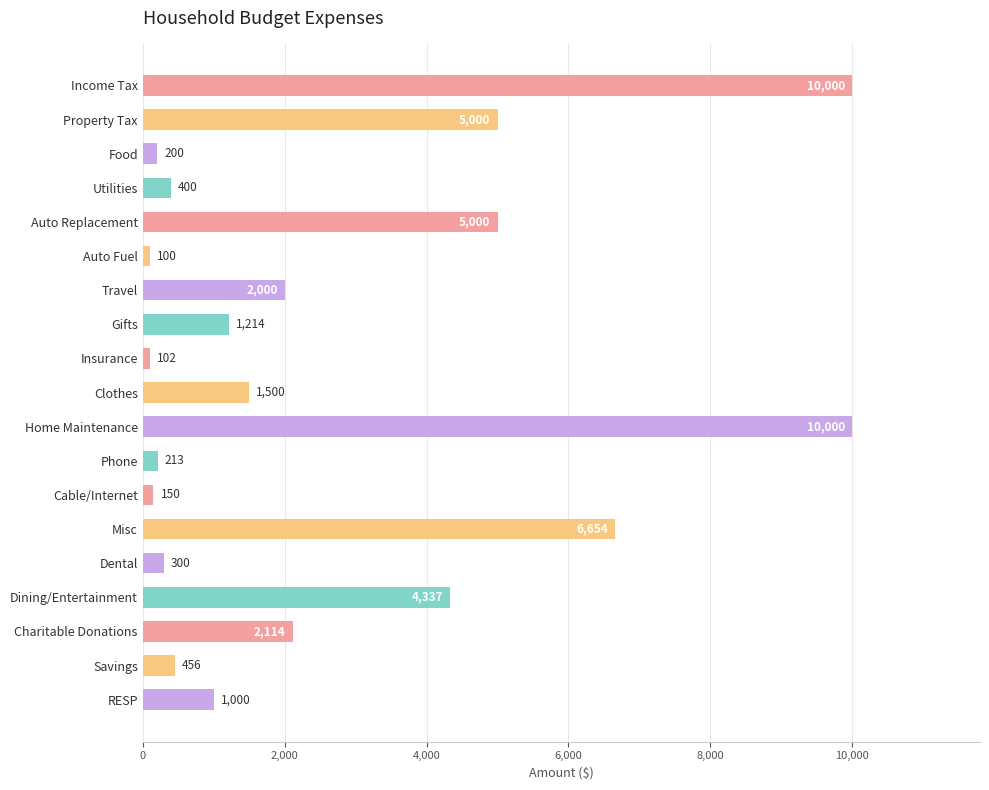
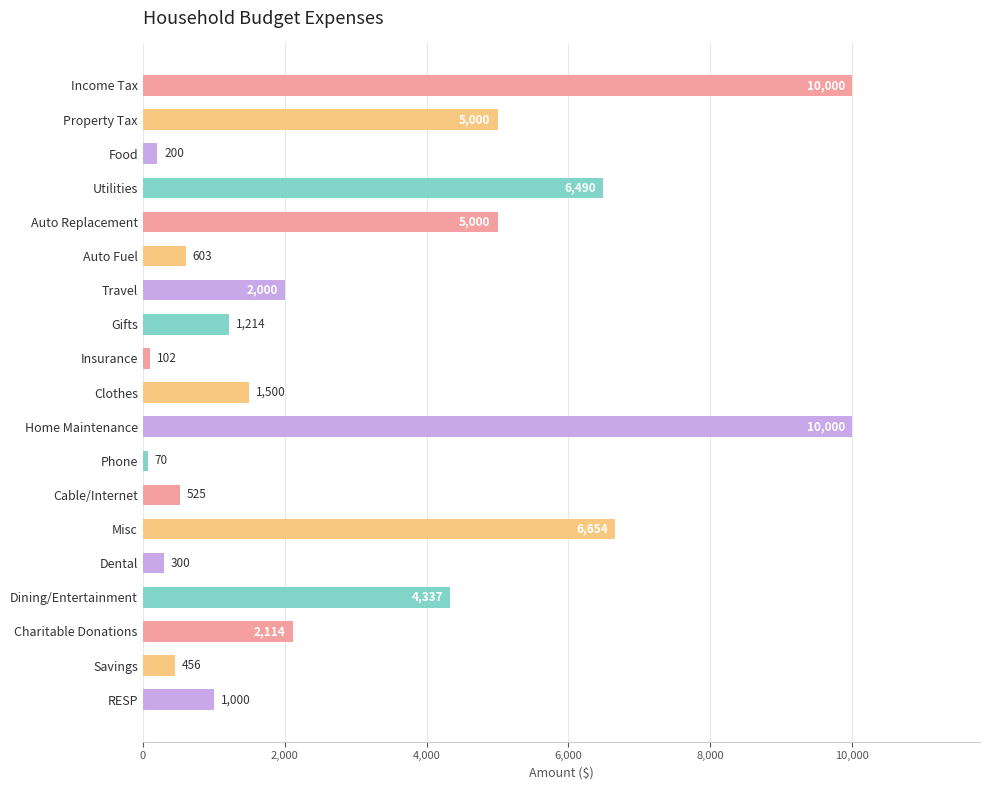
Utilities: 400 -> 6,490
Auto Fuel: 100 -> 603
Phone: 213 -> 70
Cable/Internet: 150 -> 525
